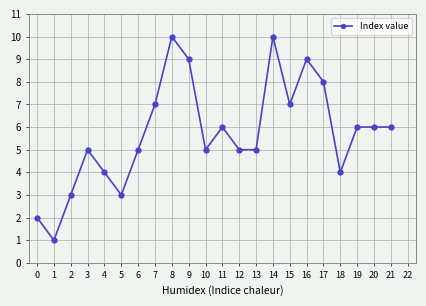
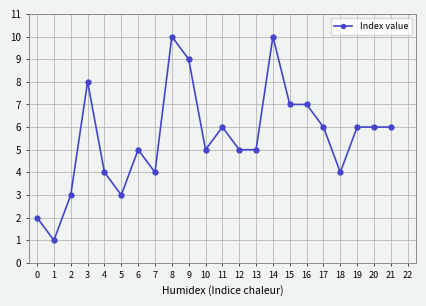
3: 5 -> 8
7: 7 -> 4
16: 9 -> 7
17: 8 -> 6
